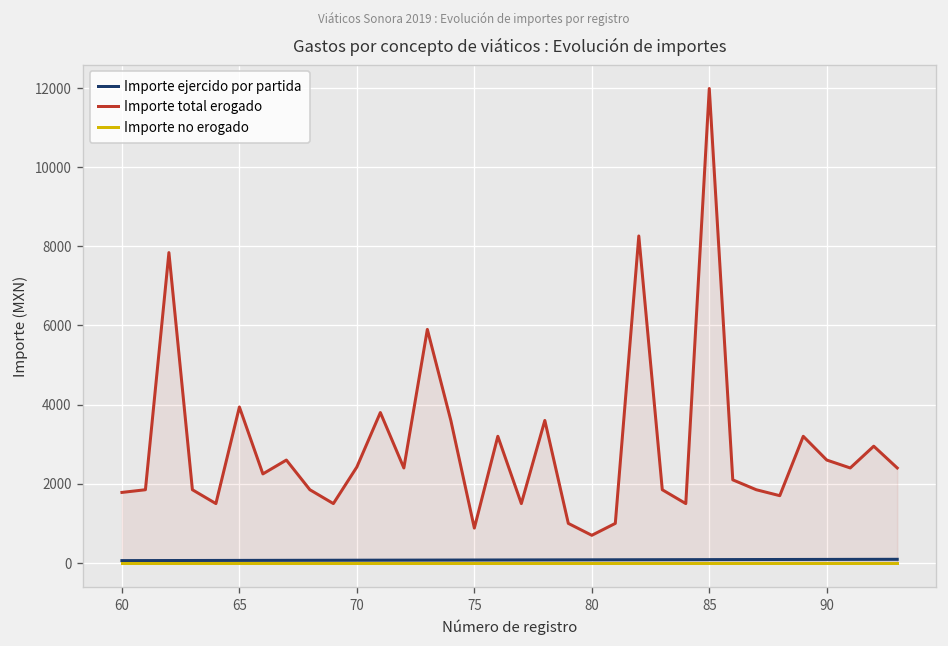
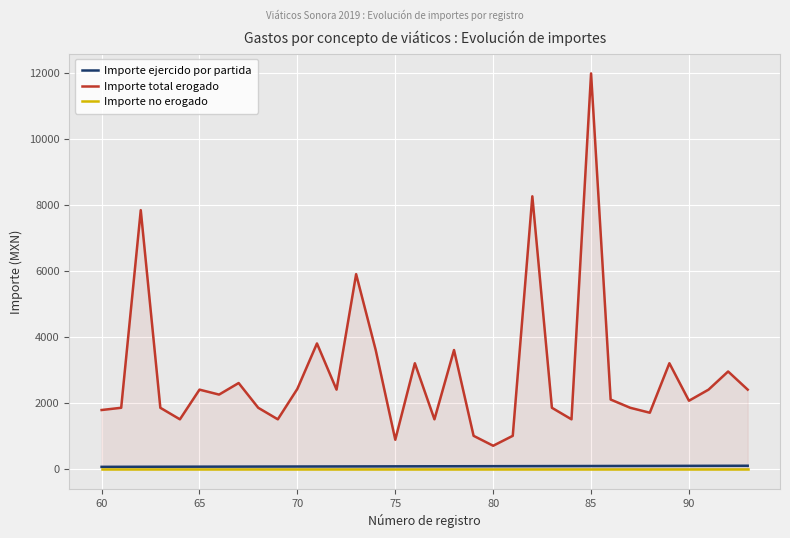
Importe total erogado, 65: 3900 -> 2400
Importe total erogado, 90: 2600 -> 2100
